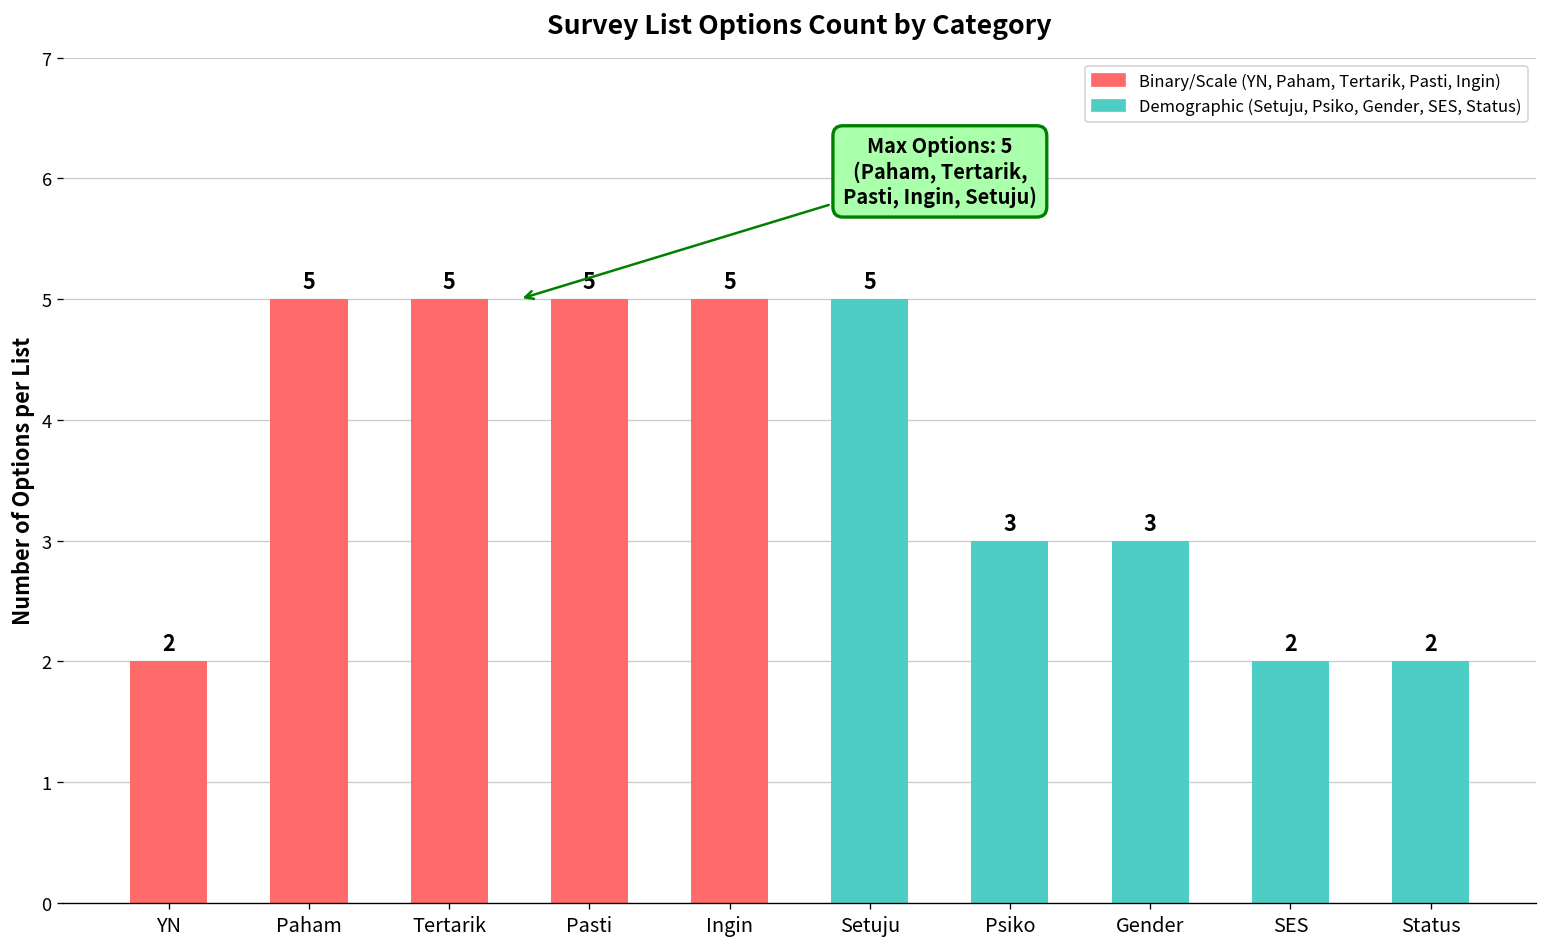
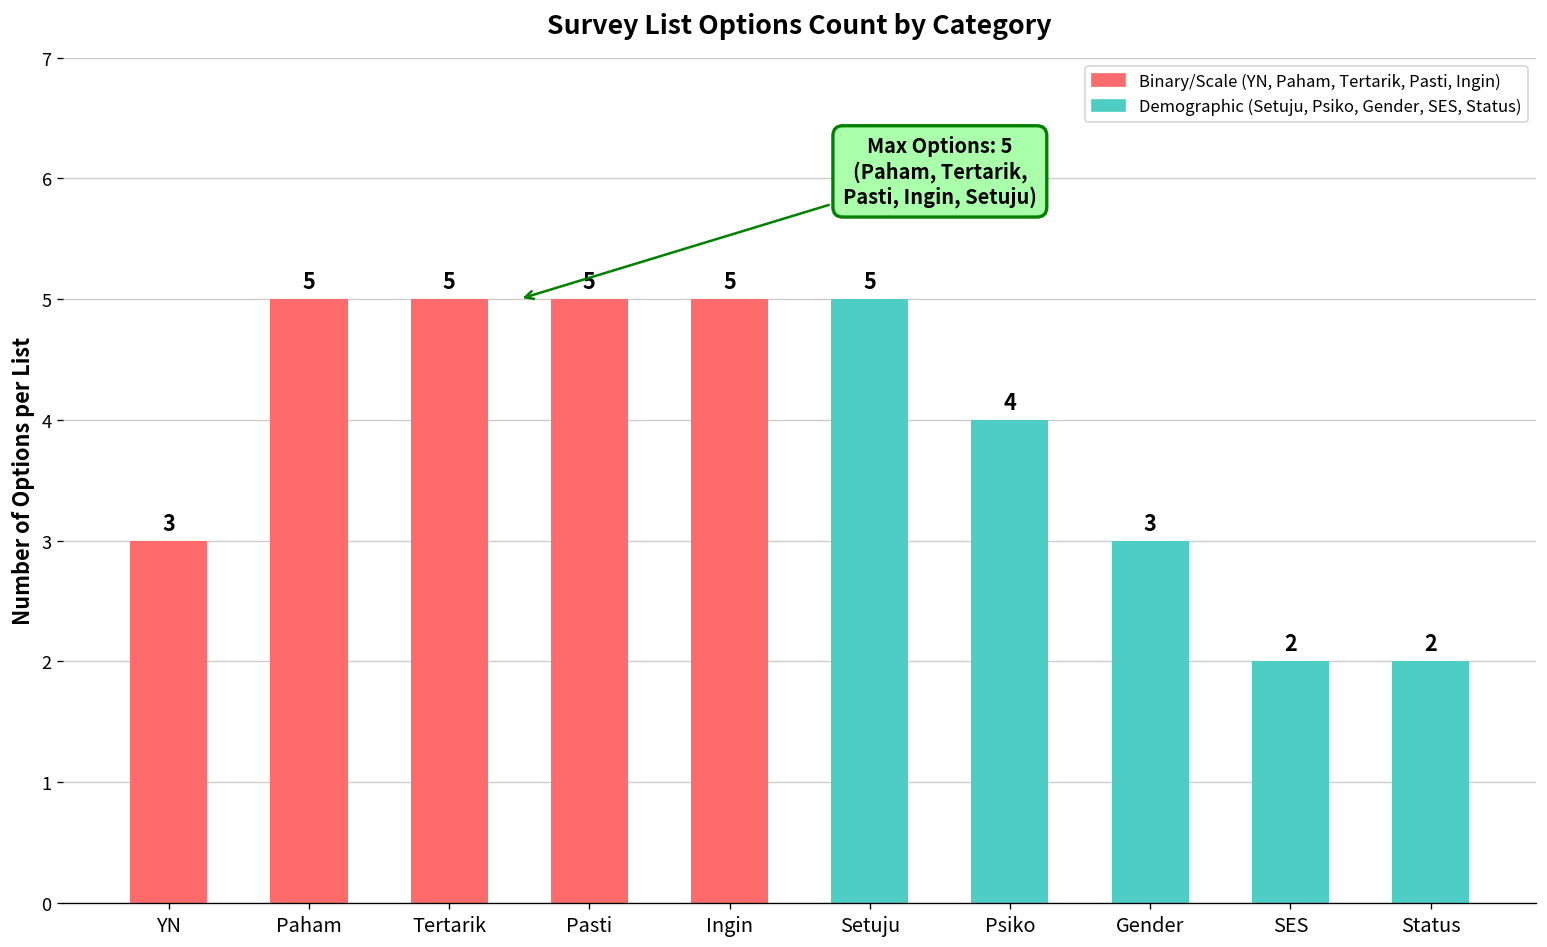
YN: 2 -> 3
Psiko: 3 -> 4
